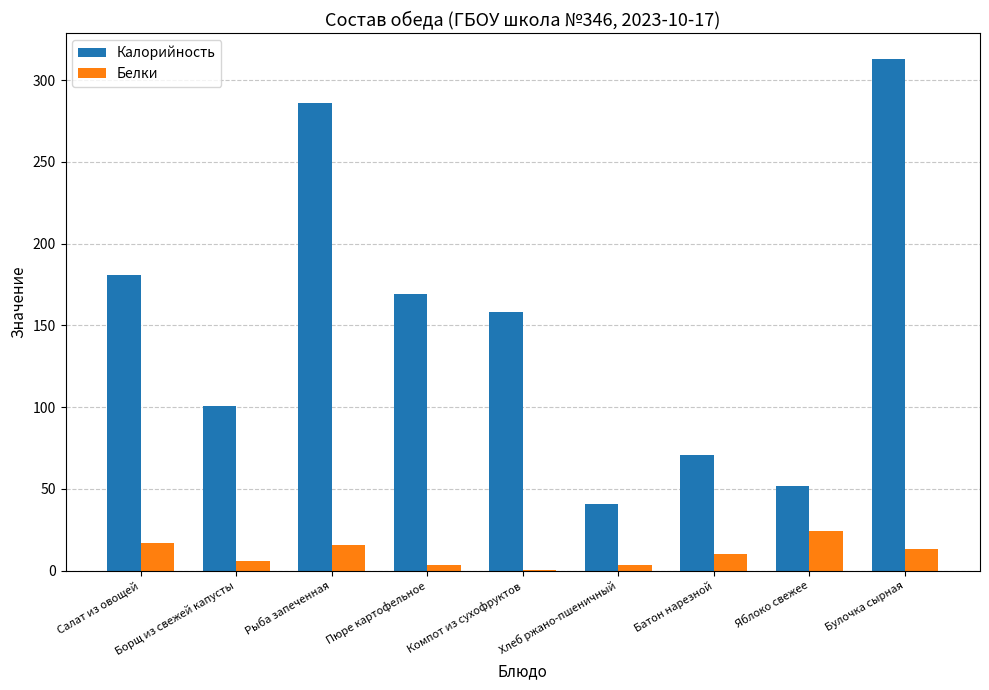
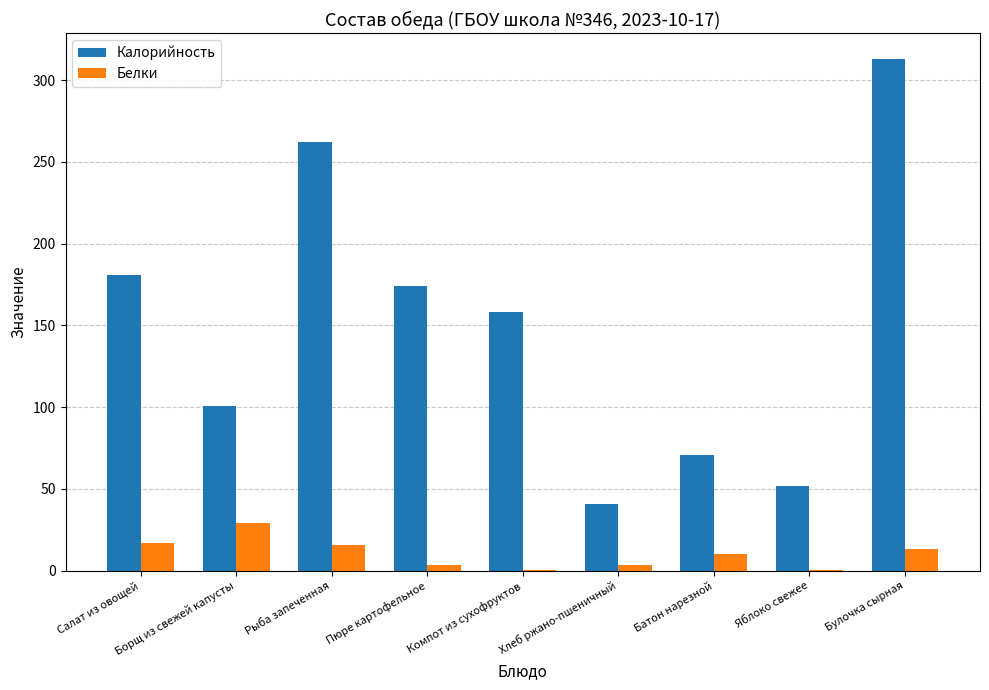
Белки, Борщ из свежей капусты: 6 -> 29
Калорийность, Рыба запеченная: 286 -> 262
Калорийность, Пюре картофельное: 169 -> 174
Белки, Яблоко свежее: 24 -> 0
